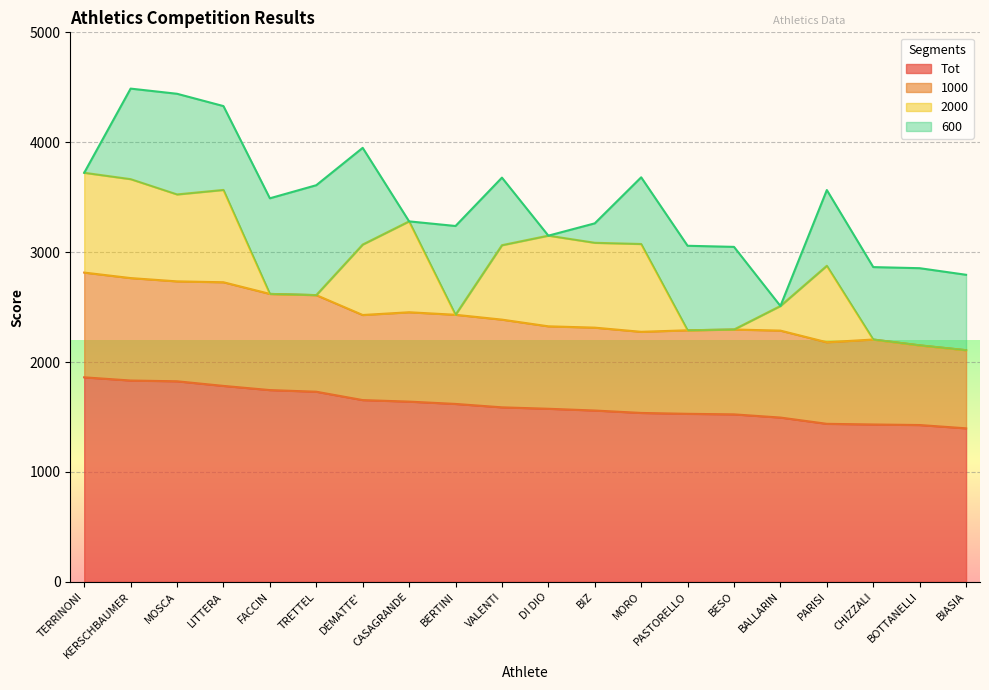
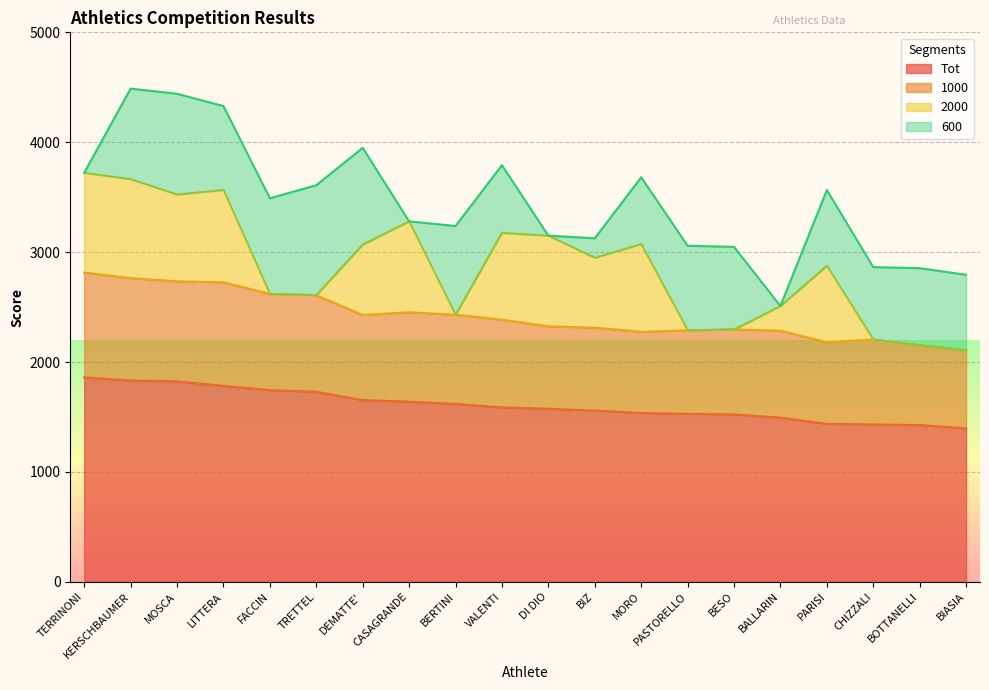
2000, VALENTI: 680 -> 790
2000, BIZ: 770 -> 640
